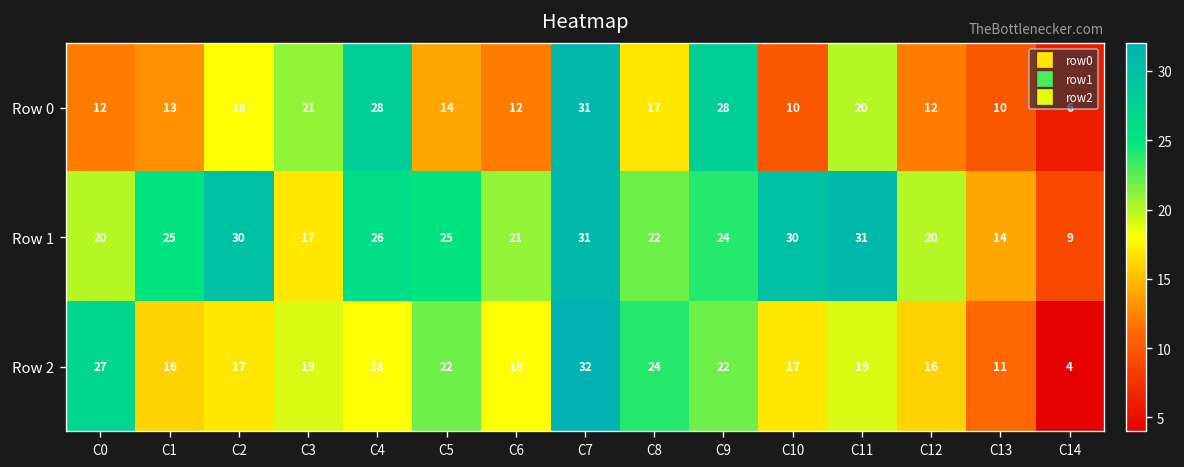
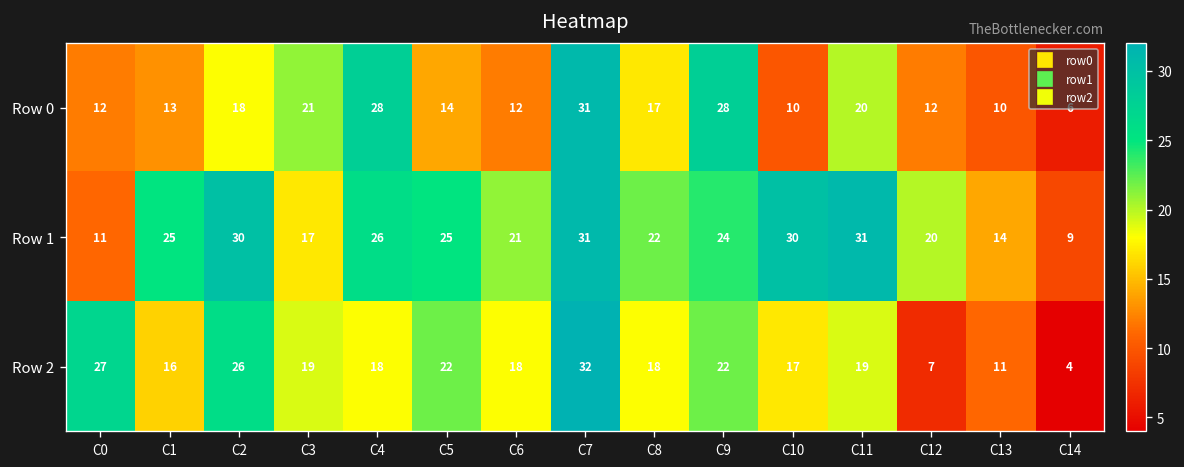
Row 1, C0: 20 -> 11
Row 2, C2: 17 -> 26
Row 2, C8: 24 -> 18
Row 2, C12: 16 -> 7
